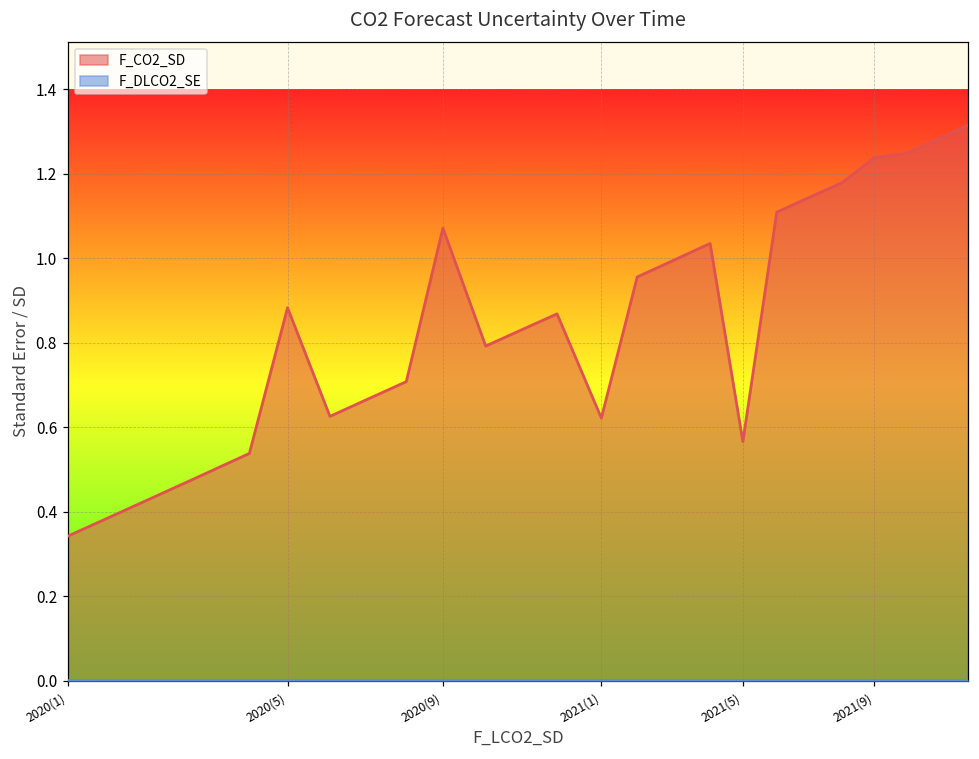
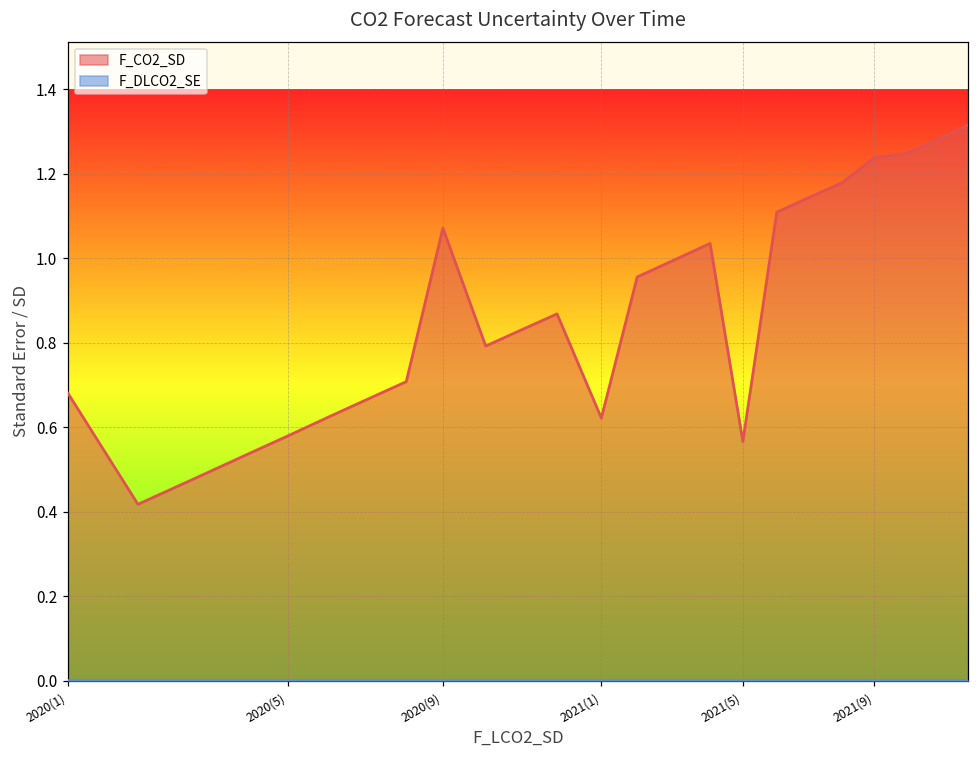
F_CO2_SD, 2020(1): 0.34 -> 0.68
F_CO2_SD, 2020(5): 0.88 -> 0.58
